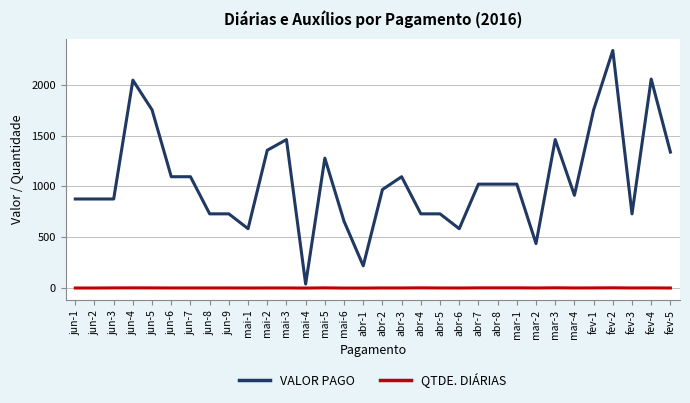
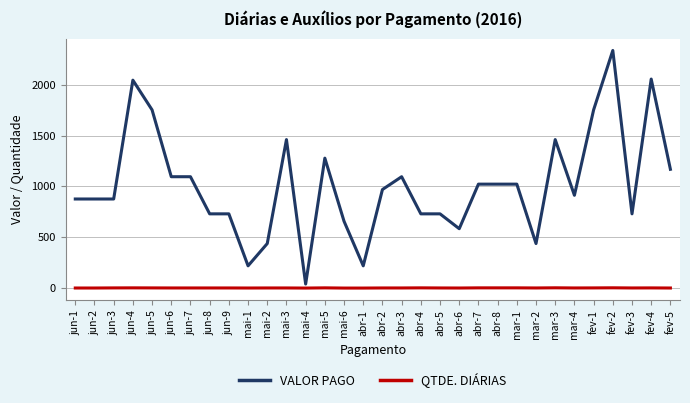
VALOR PAGO, mai-1: 580 -> 220
VALOR PAGO, mai-2: 1360 -> 440
VALOR PAGO, fev-5: 1340 -> 1170
